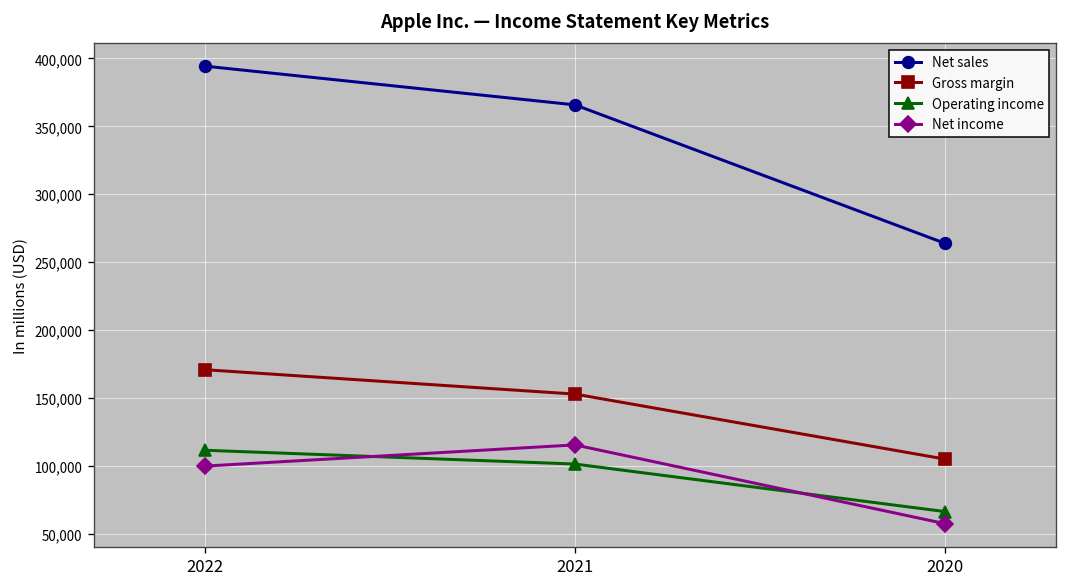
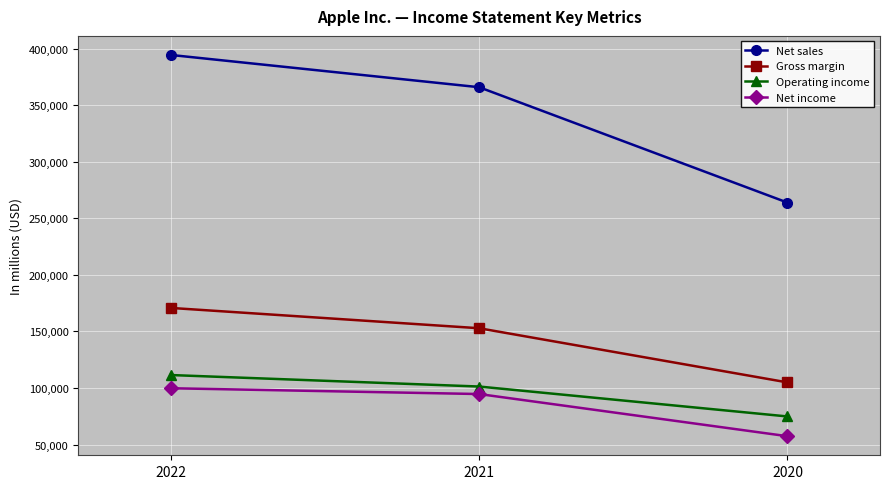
Net income, 2021: 115,000 -> 95,000
Operating income, 2020: 66,000 -> 75,000
